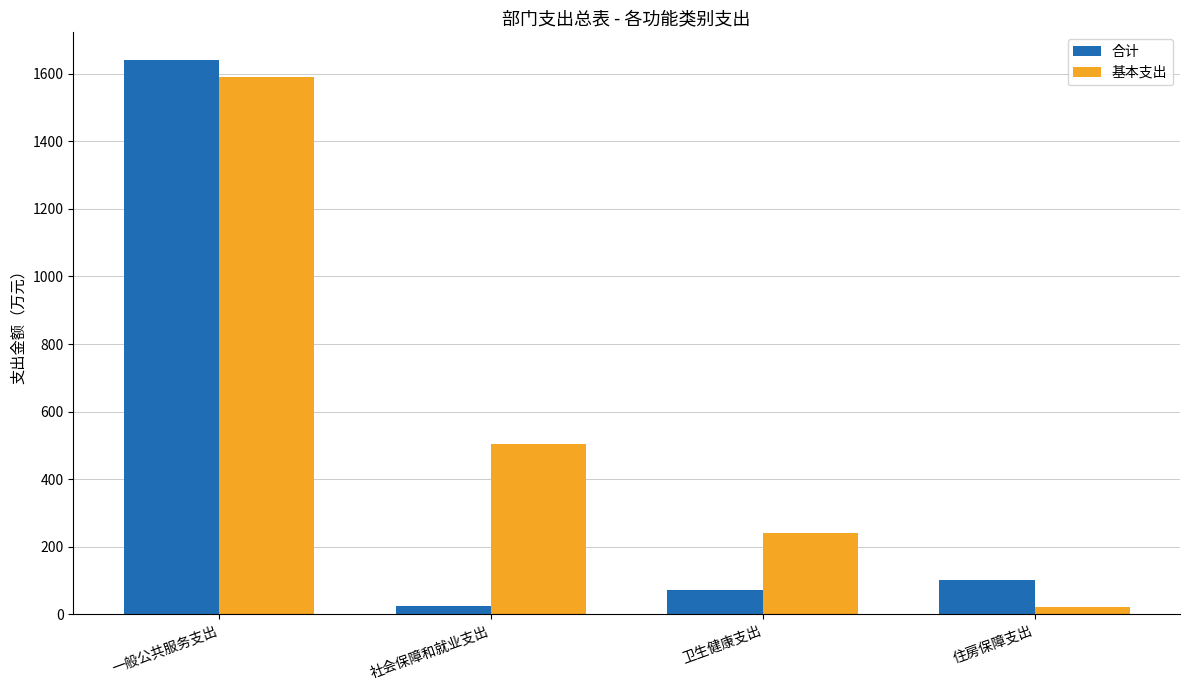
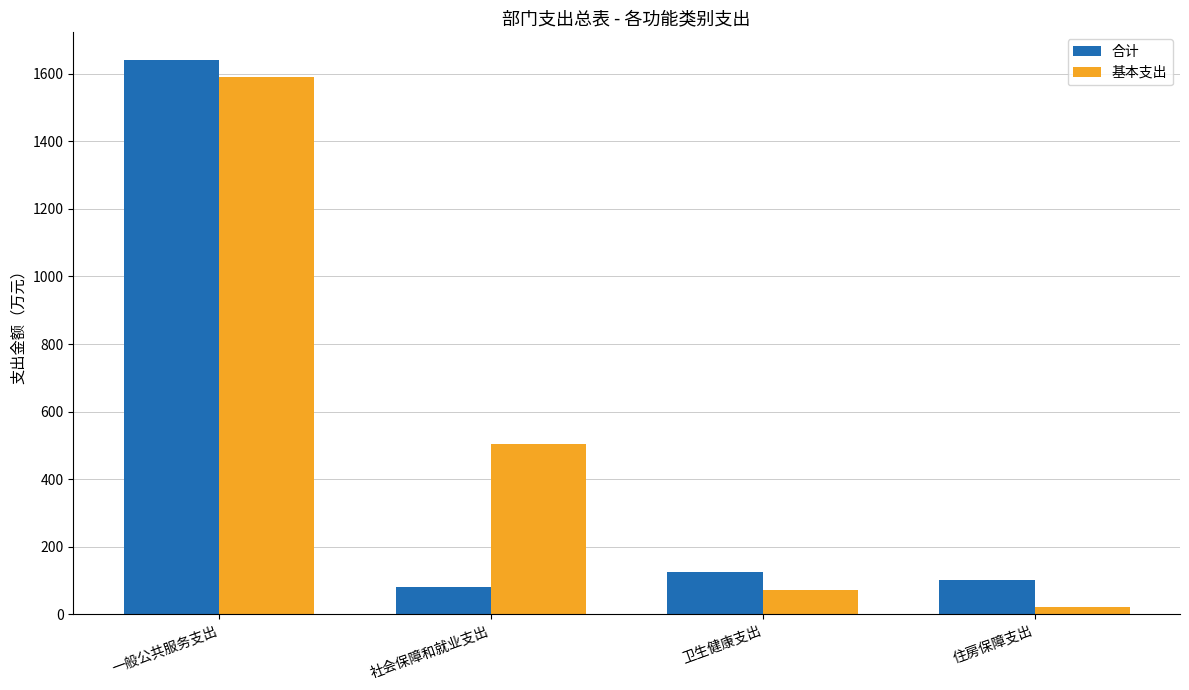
合计, 社会保障和就业支出: 20 -> 80
合计, 卫生健康支出: 70 -> 130
基本支出, 卫生健康支出: 240 -> 70
